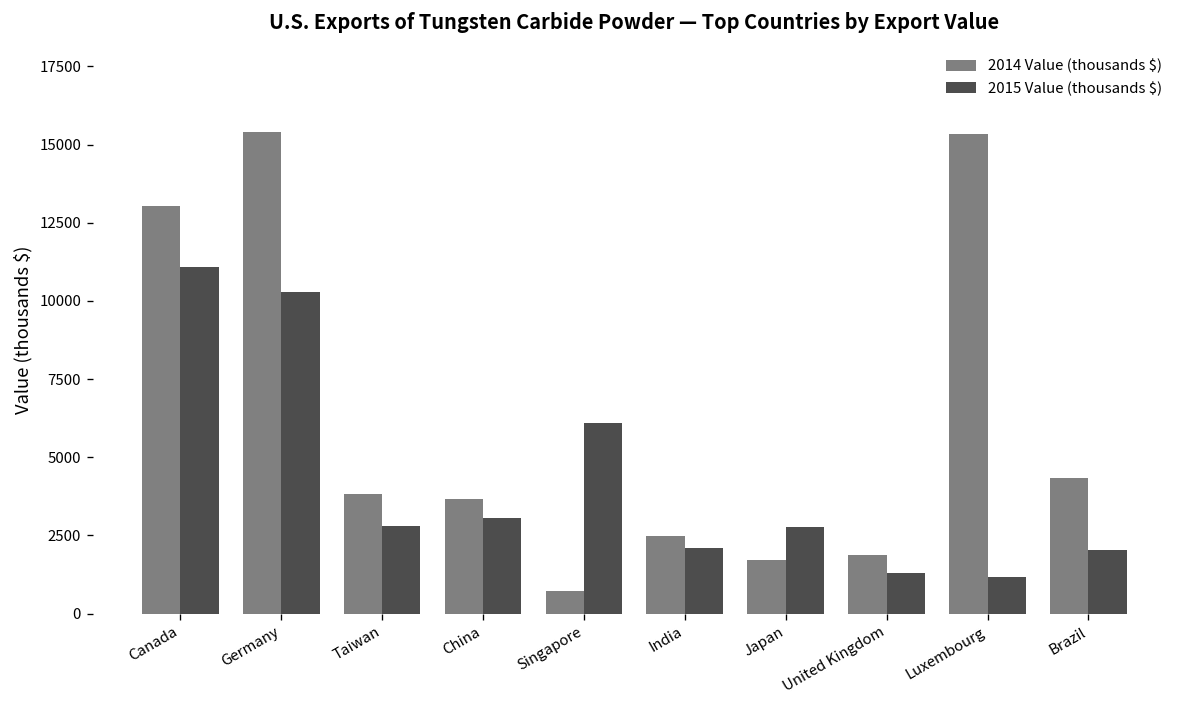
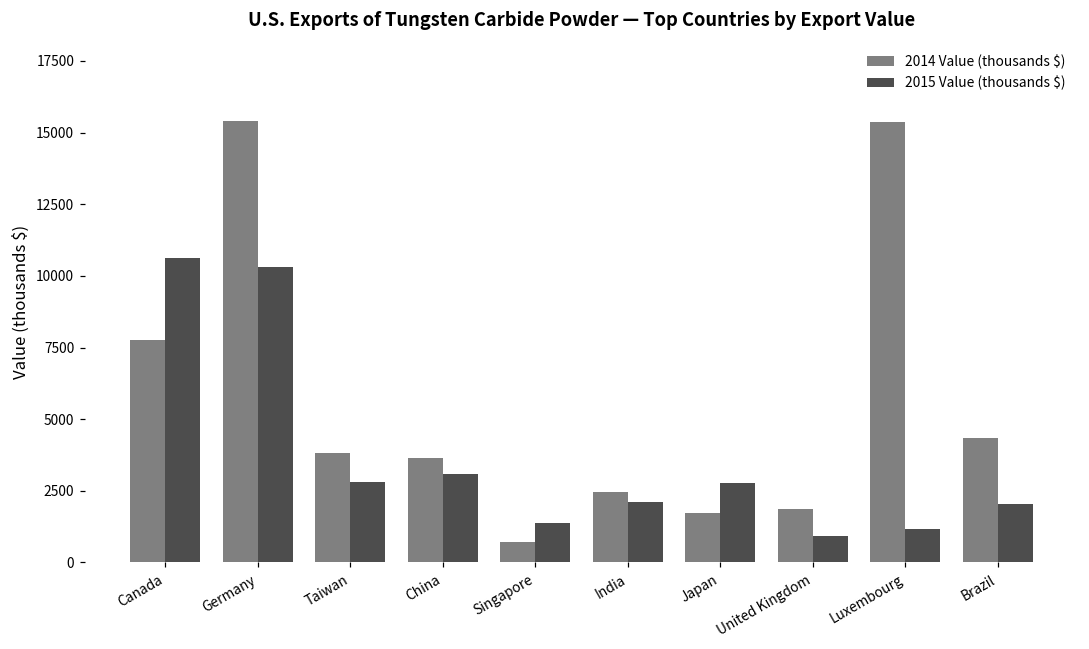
2014 Value (thousands $), Canada: 13000 -> 7800
2015 Value (thousands $), Canada: 11100 -> 10600
2015 Value (thousands $), Singapore: 6100 -> 1400
2015 Value (thousands $), United Kingdom: 1300 -> 900
